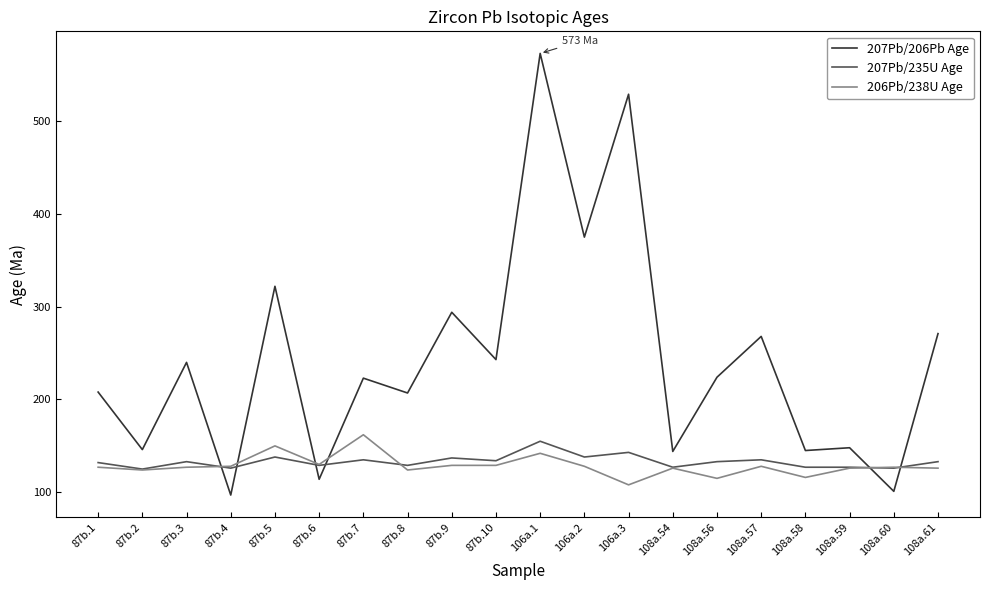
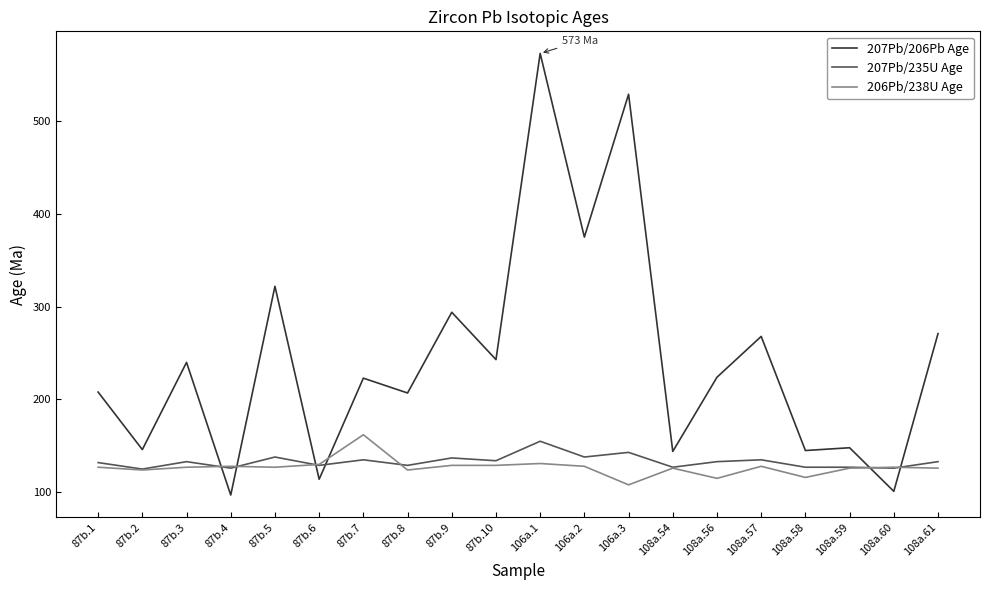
206Pb/238U Age, 87b.5: 150 -> 130
206Pb/238U Age, 106a.1: 140 -> 130
